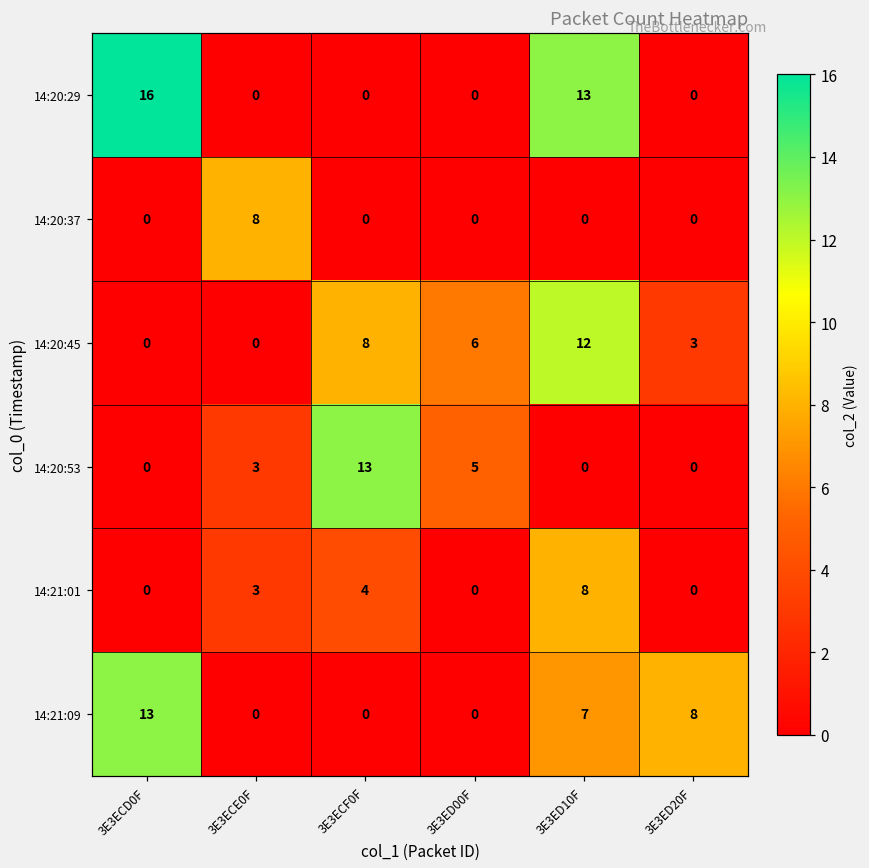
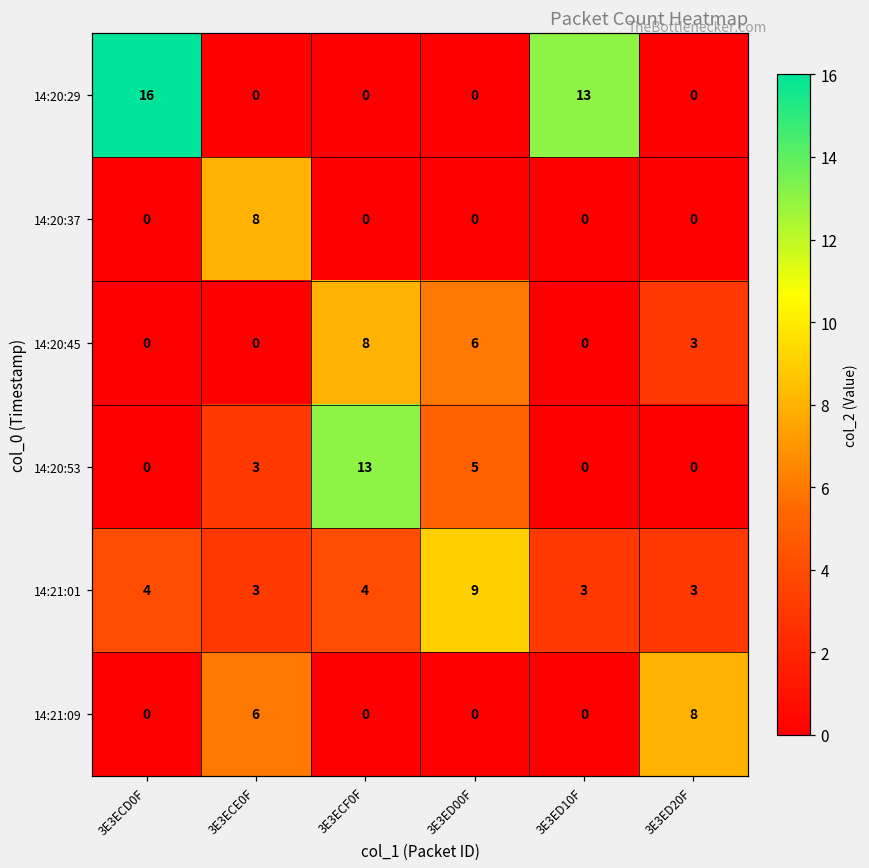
14:20:45, 3E3ED10F: 12 -> 0
14:21:01, 3E3ECD0F: 0 -> 4
14:21:01, 3E3ED00F: 0 -> 9
14:21:01, 3E3ED10F: 8 -> 3
14:21:01, 3E3ED20F: 0 -> 3
14:21:09, 3E3ECD0F: 13 -> 0
14:21:09, 3E3ECE0F: 0 -> 6
14:21:09, 3E3ED10F: 7 -> 0
